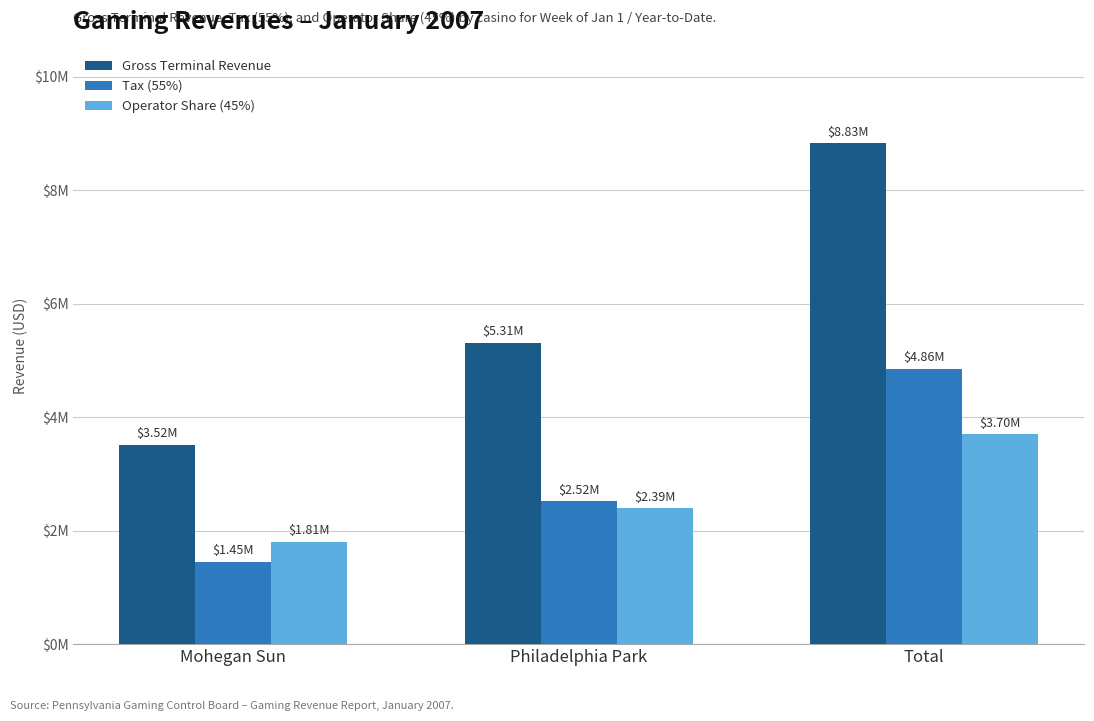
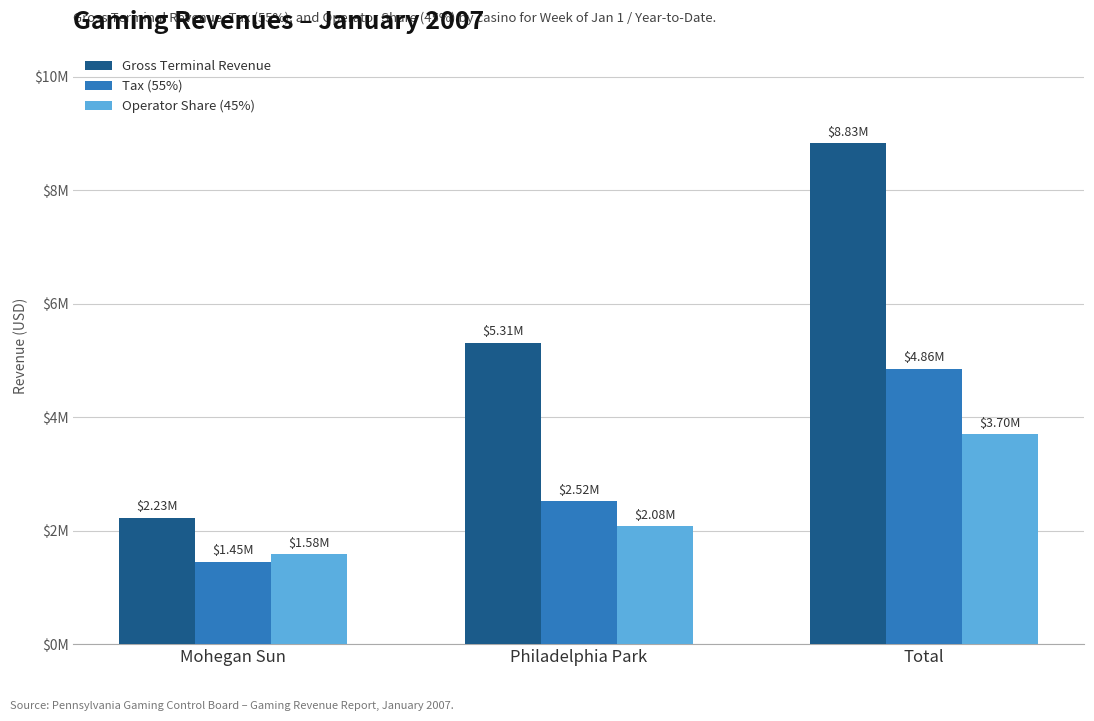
Gross Terminal Revenue, Mohegan Sun: $3.52M -> $2.23M
Operator Share (45%), Mohegan Sun: $1.81M -> $1.58M
Operator Share (45%), Philadelphia Park: $2.39M -> $2.08M
